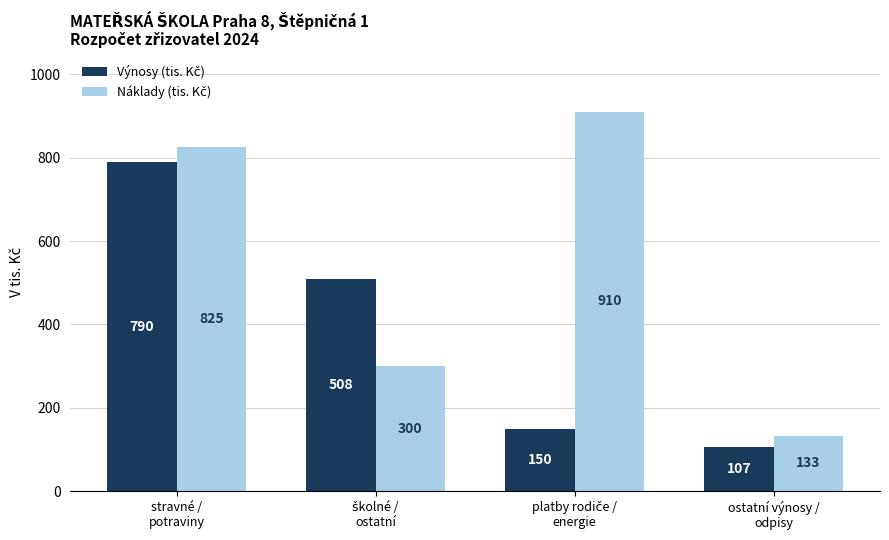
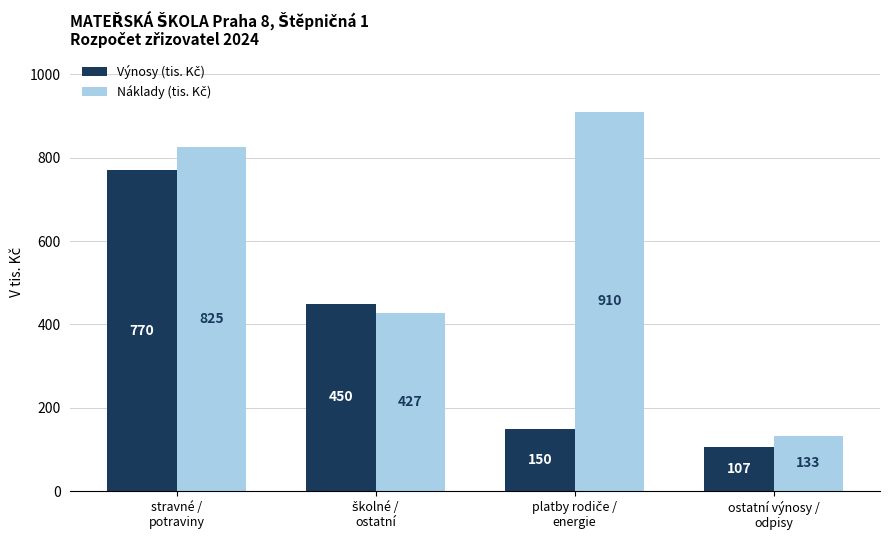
Výnosy (tis. Kč), stravné / potraviny: 790 -> 770
Výnosy (tis. Kč), školné / ostatní: 508 -> 450
Náklady (tis. Kč), školné / ostatní: 300 -> 427
